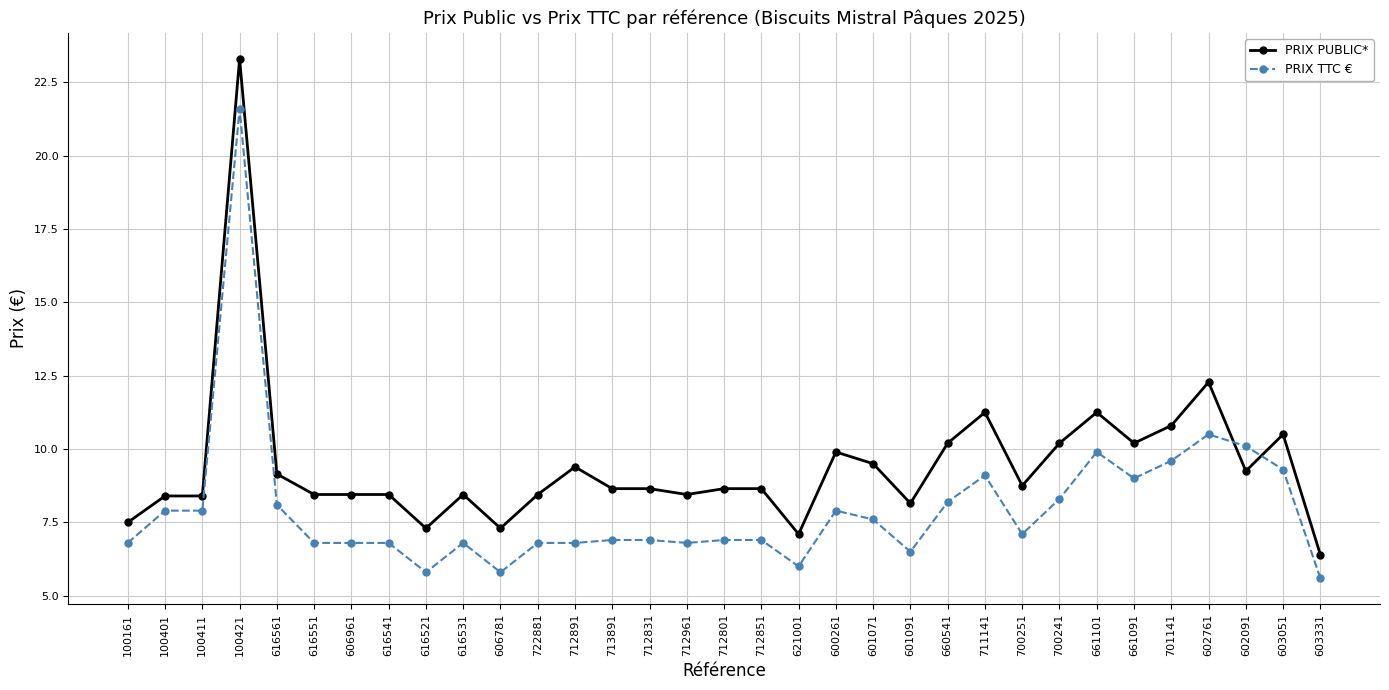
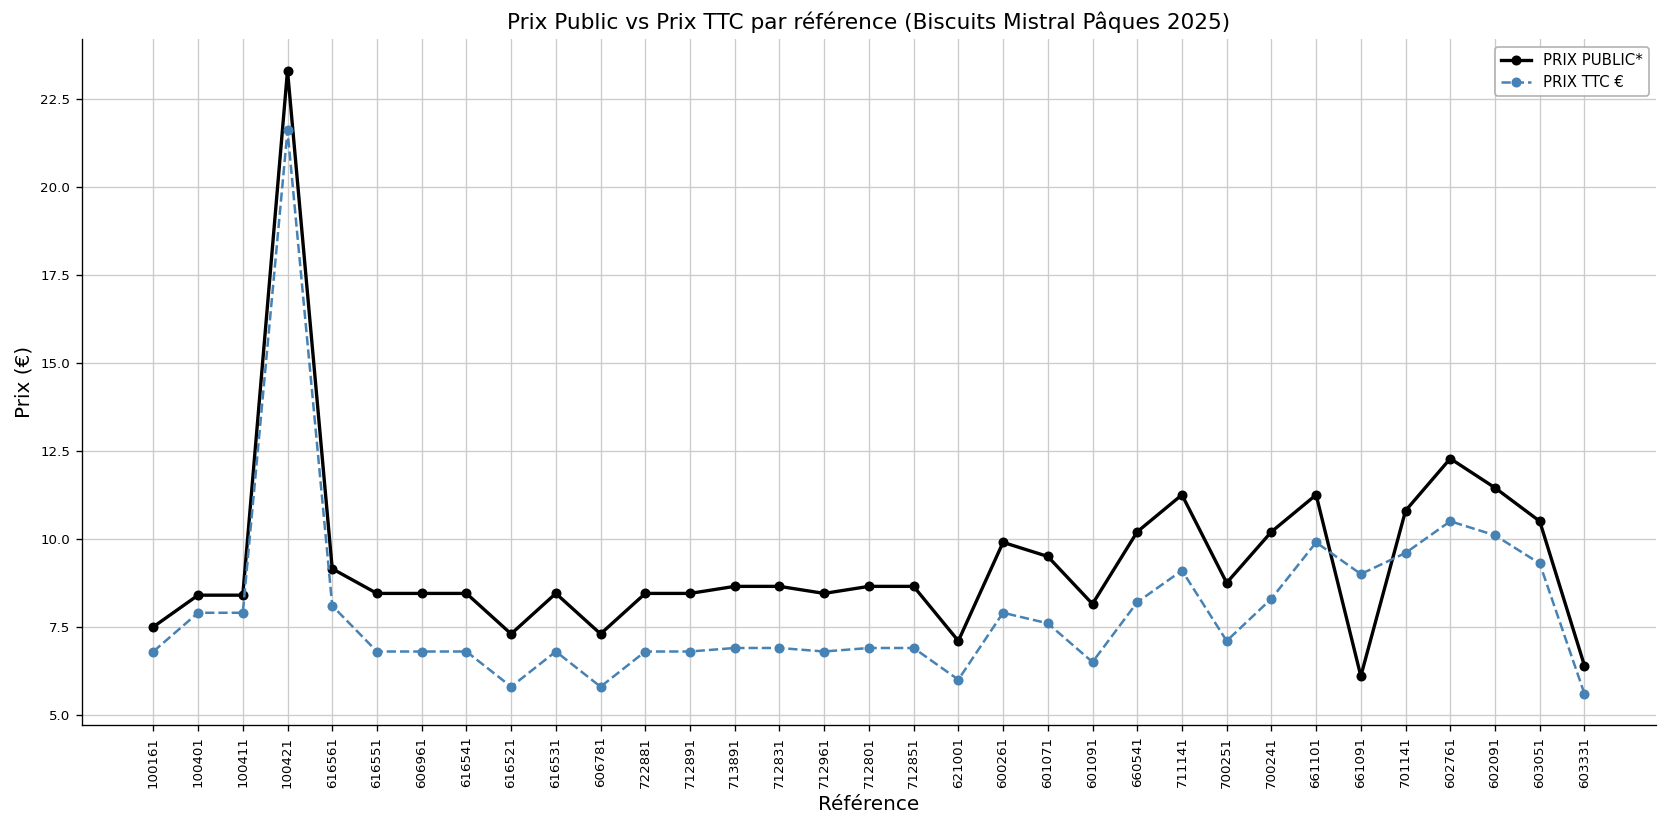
PRIX PUBLIC*, 712891: 9.4 -> 8.5
PRIX PUBLIC*, 661091: 10.2 -> 6.1
PRIX PUBLIC*, 602091: 9.3 -> 11.5
